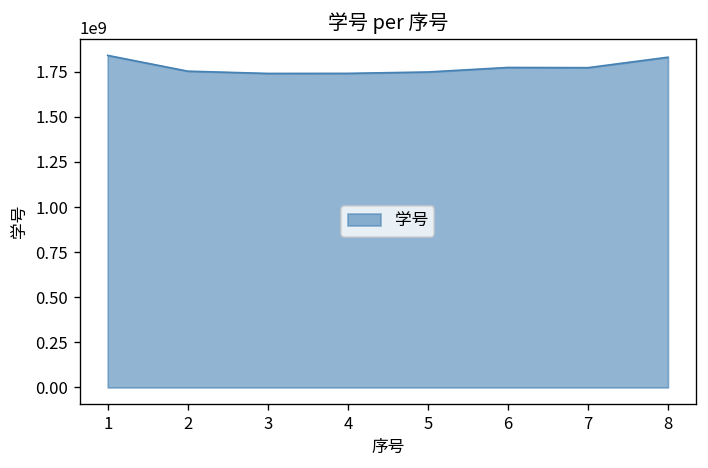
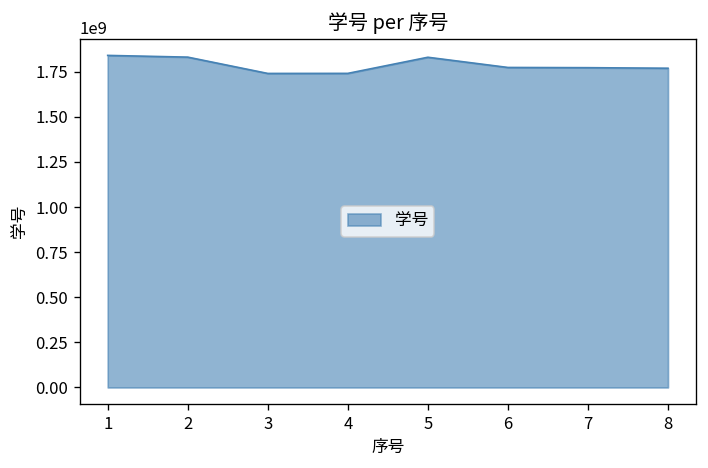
2: 1750000000 -> 1830000000
5: 1750000000 -> 1830000000
8: 1830000000 -> 1770000000
